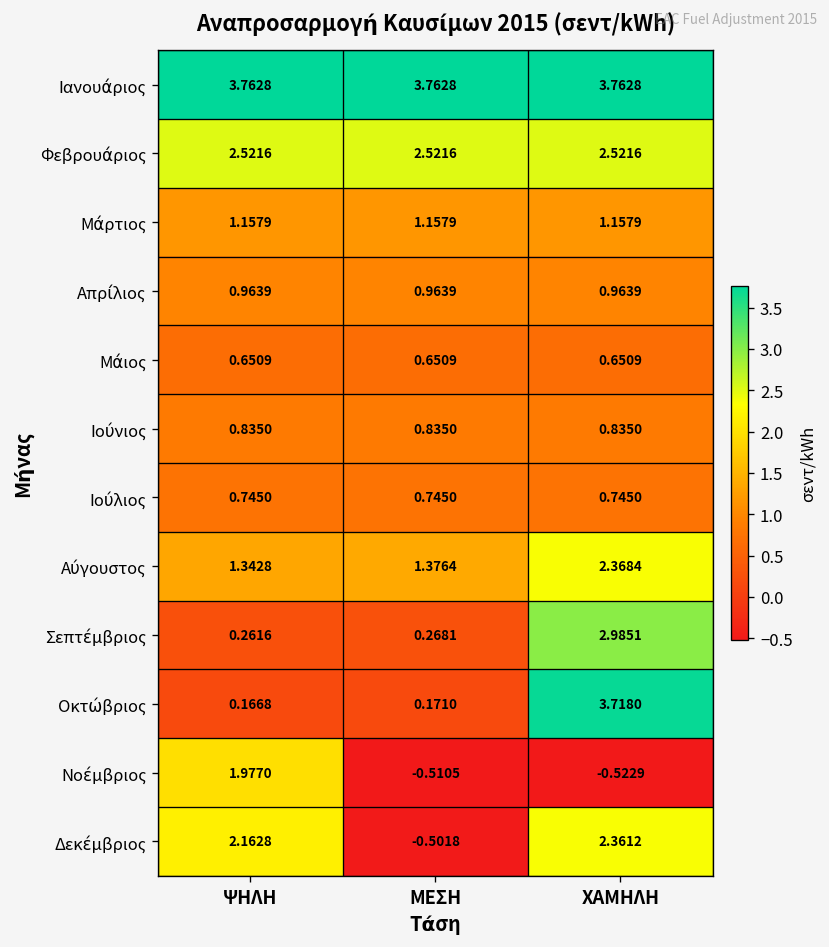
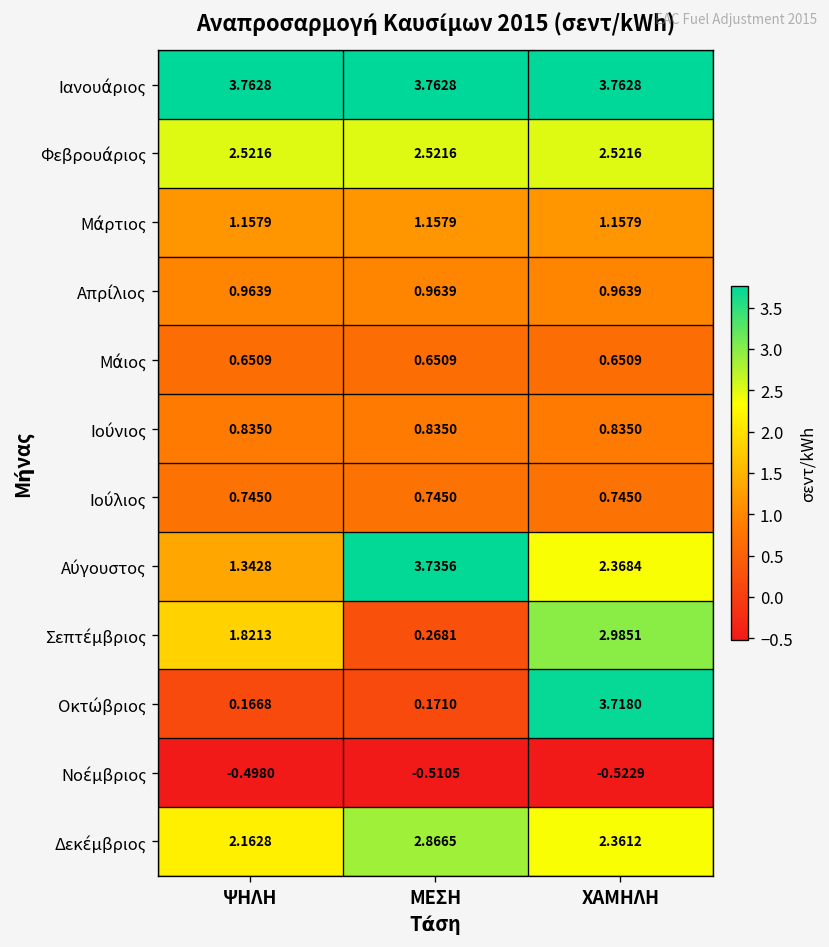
Αύγουστος, ΜΕΣΗ: 1.3764 -> 3.7356
Σεπτέμβριος, ΨΗΛΗ: 0.2616 -> 1.8213
Νοέμβριος, ΨΗΛΗ: 1.9770 -> -0.4980
Δεκέμβριος, ΜΕΣΗ: -0.5018 -> 2.8665
